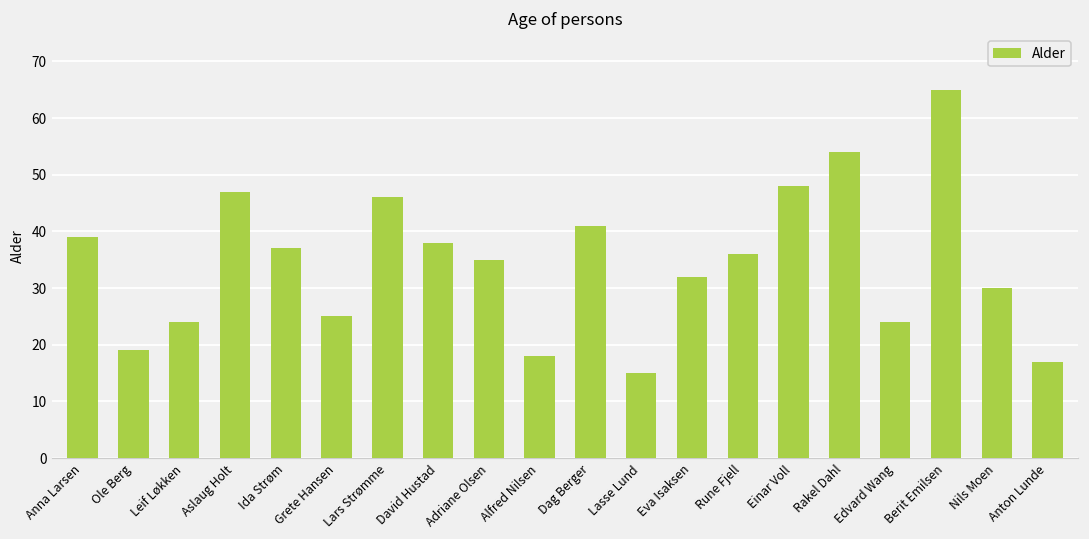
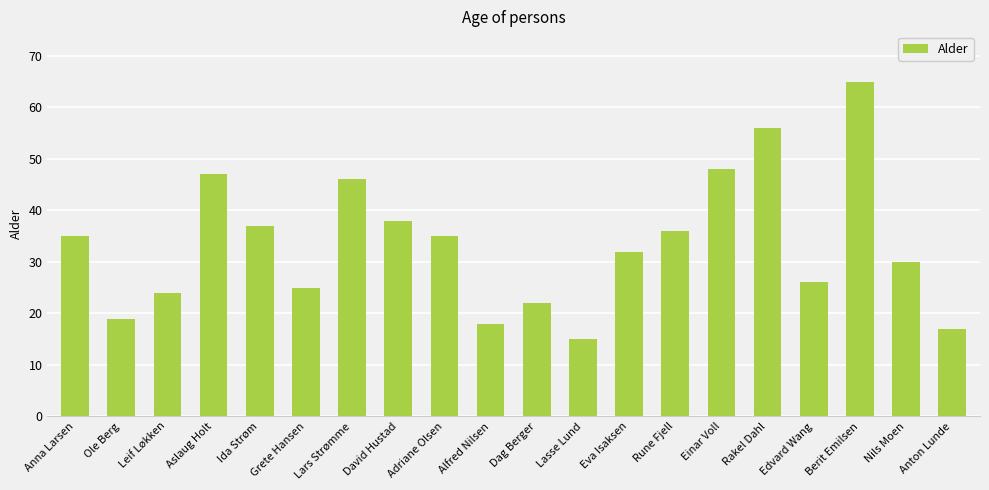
Anna Larsen: 39 -> 35
Dag Berger: 41 -> 22
Rakel Dahl: 54 -> 56
Edvard Wang: 24 -> 26
